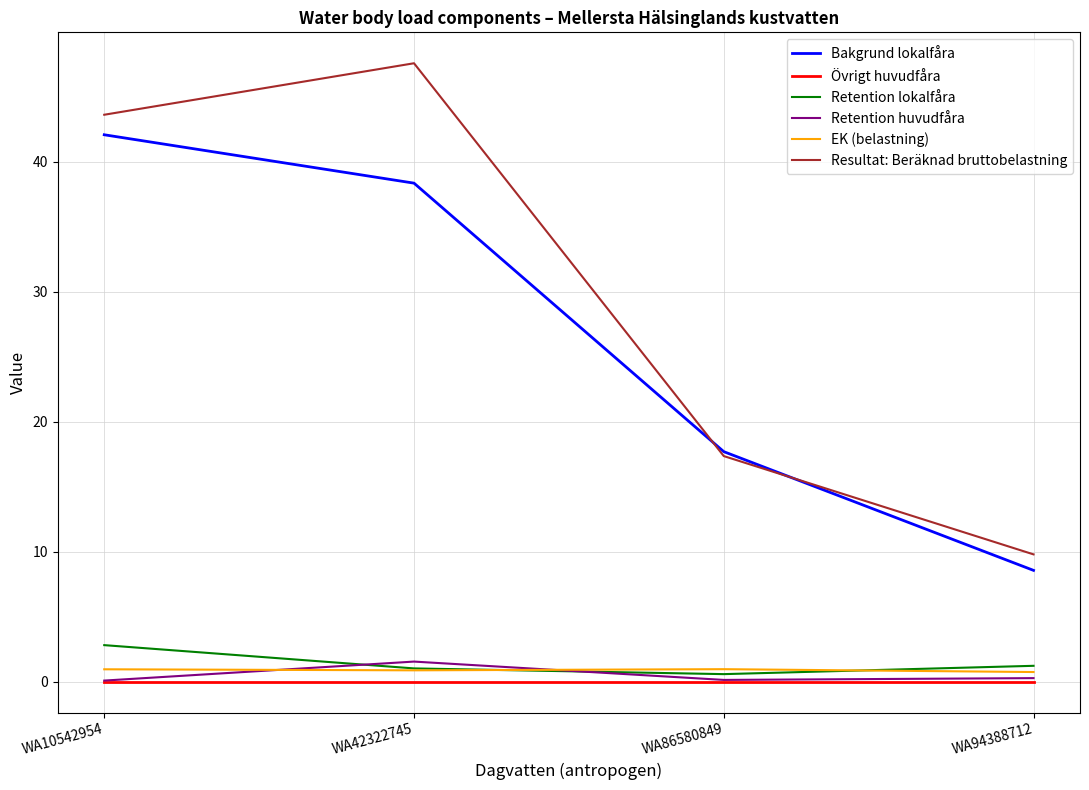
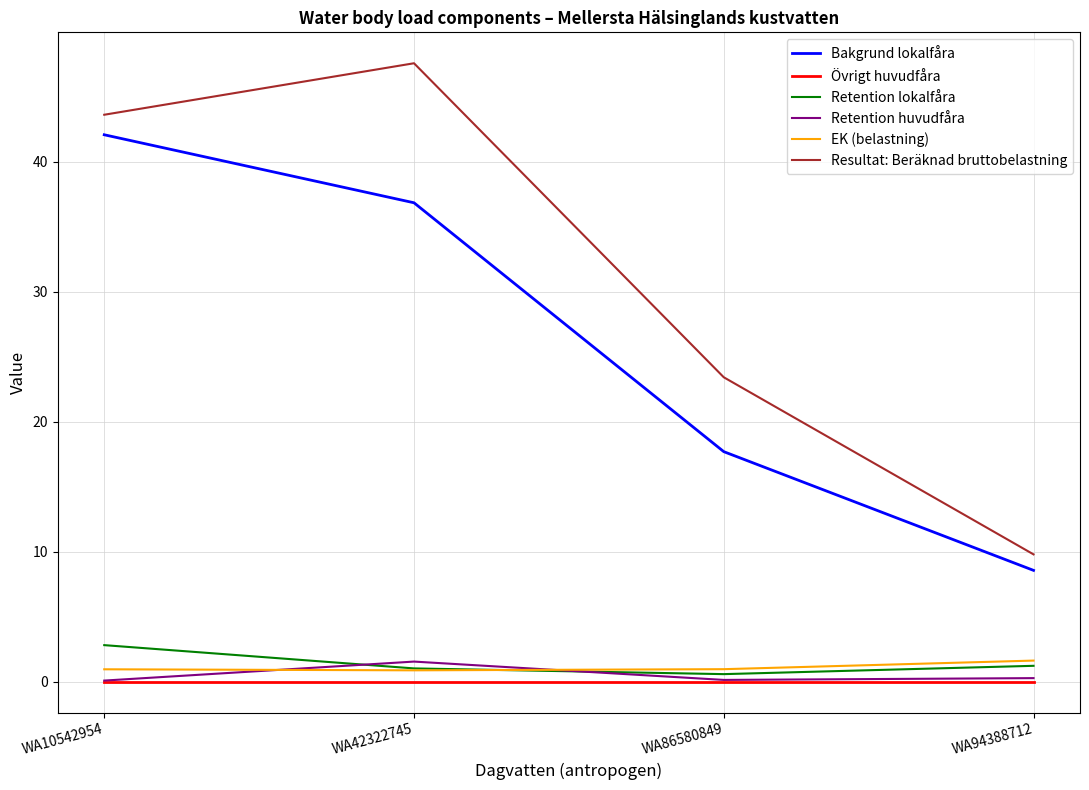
Bakgrund lokalfåra, WA42322745: 38.3 -> 36.8
Resultat: Beräknad bruttobelastning, WA86580849: 17.4 -> 23.4
EK (belastning), WA94388712: 0.7 -> 1.6
